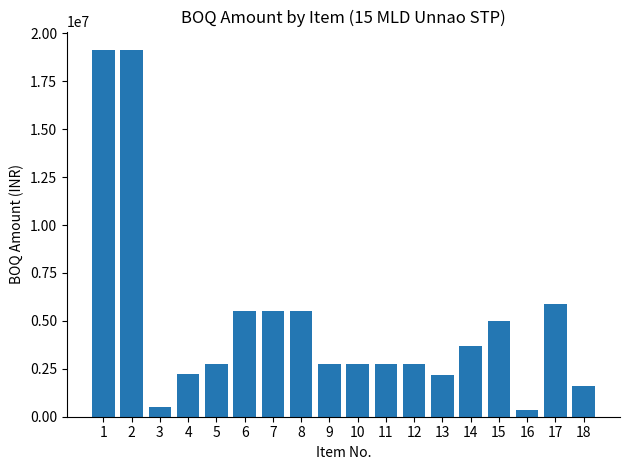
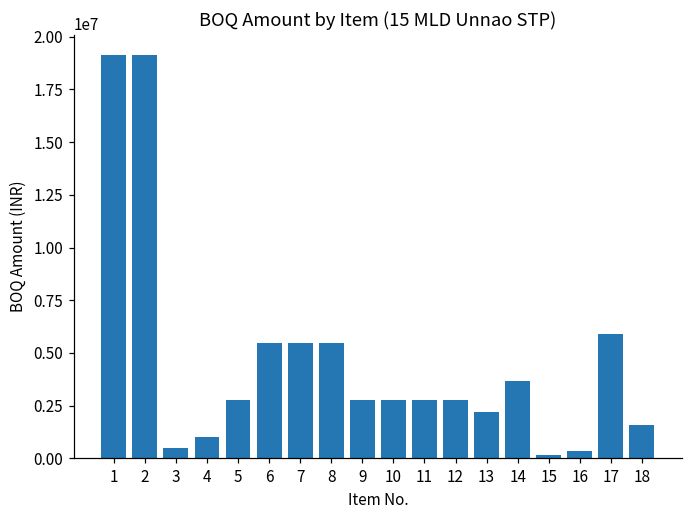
4: 2200000 -> 1000000
15: 5000000 -> 200000
